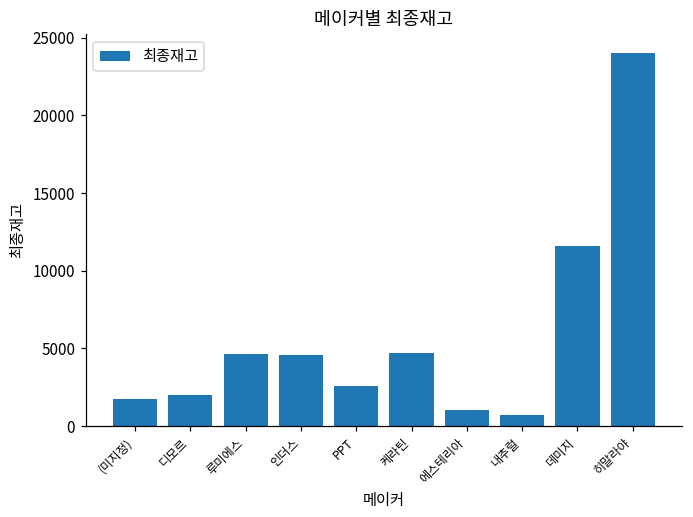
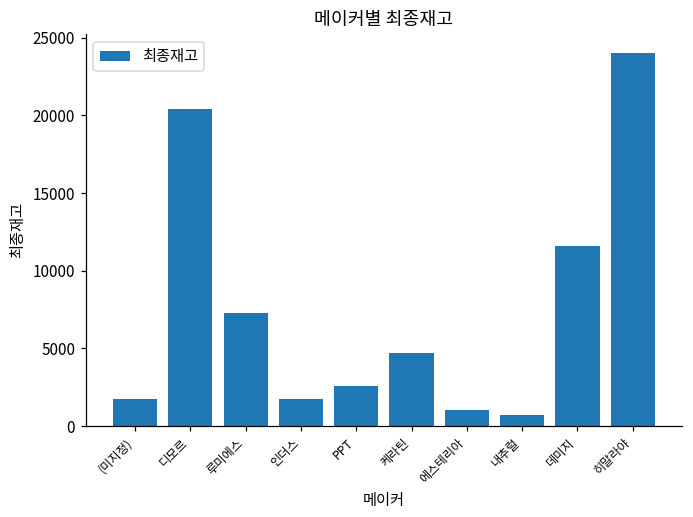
디모르: 2000 -> 20400
루미에스: 4600 -> 7300
인더스: 4600 -> 1700
